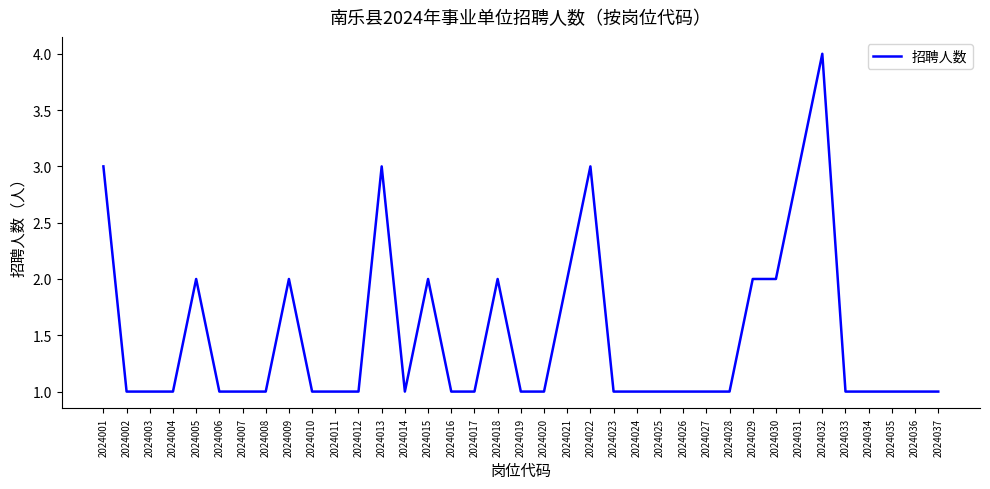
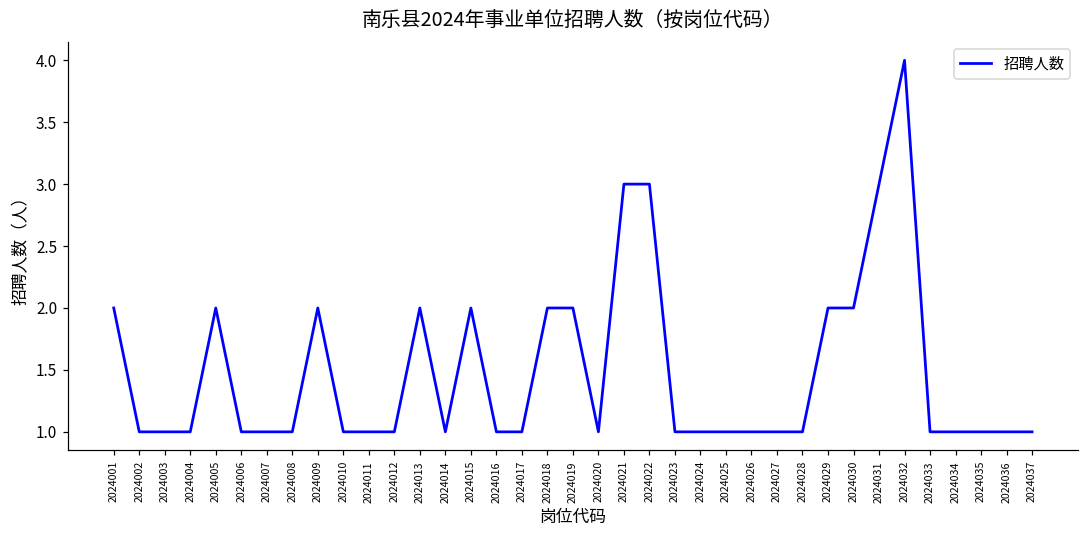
2024001: 3 -> 2
2024013: 3 -> 2
2024019: 1 -> 2
2024021: 2 -> 3
